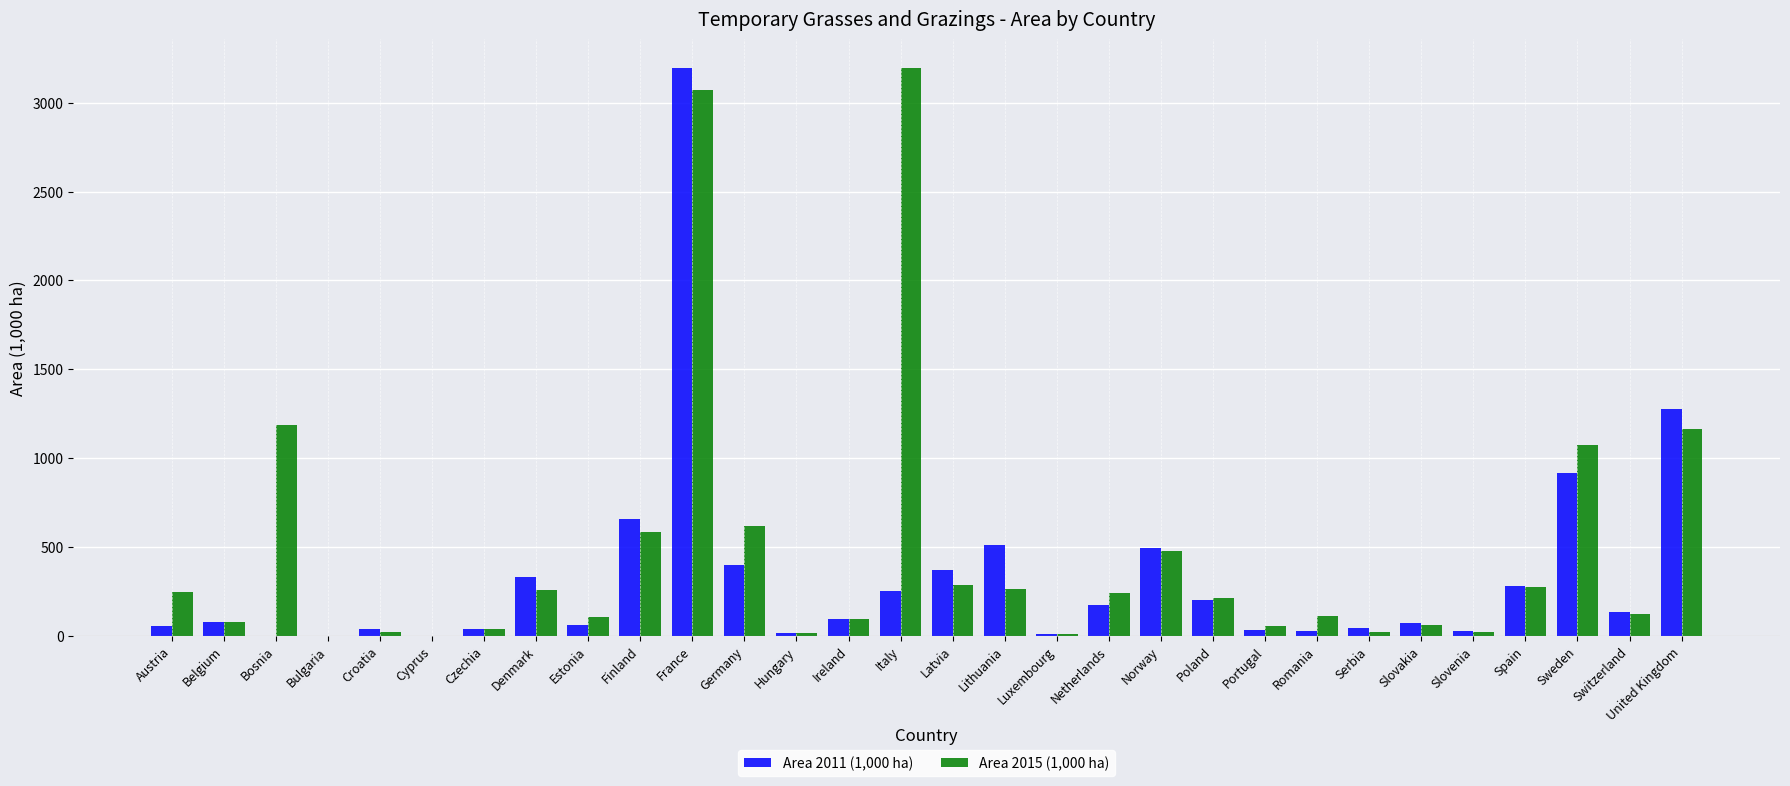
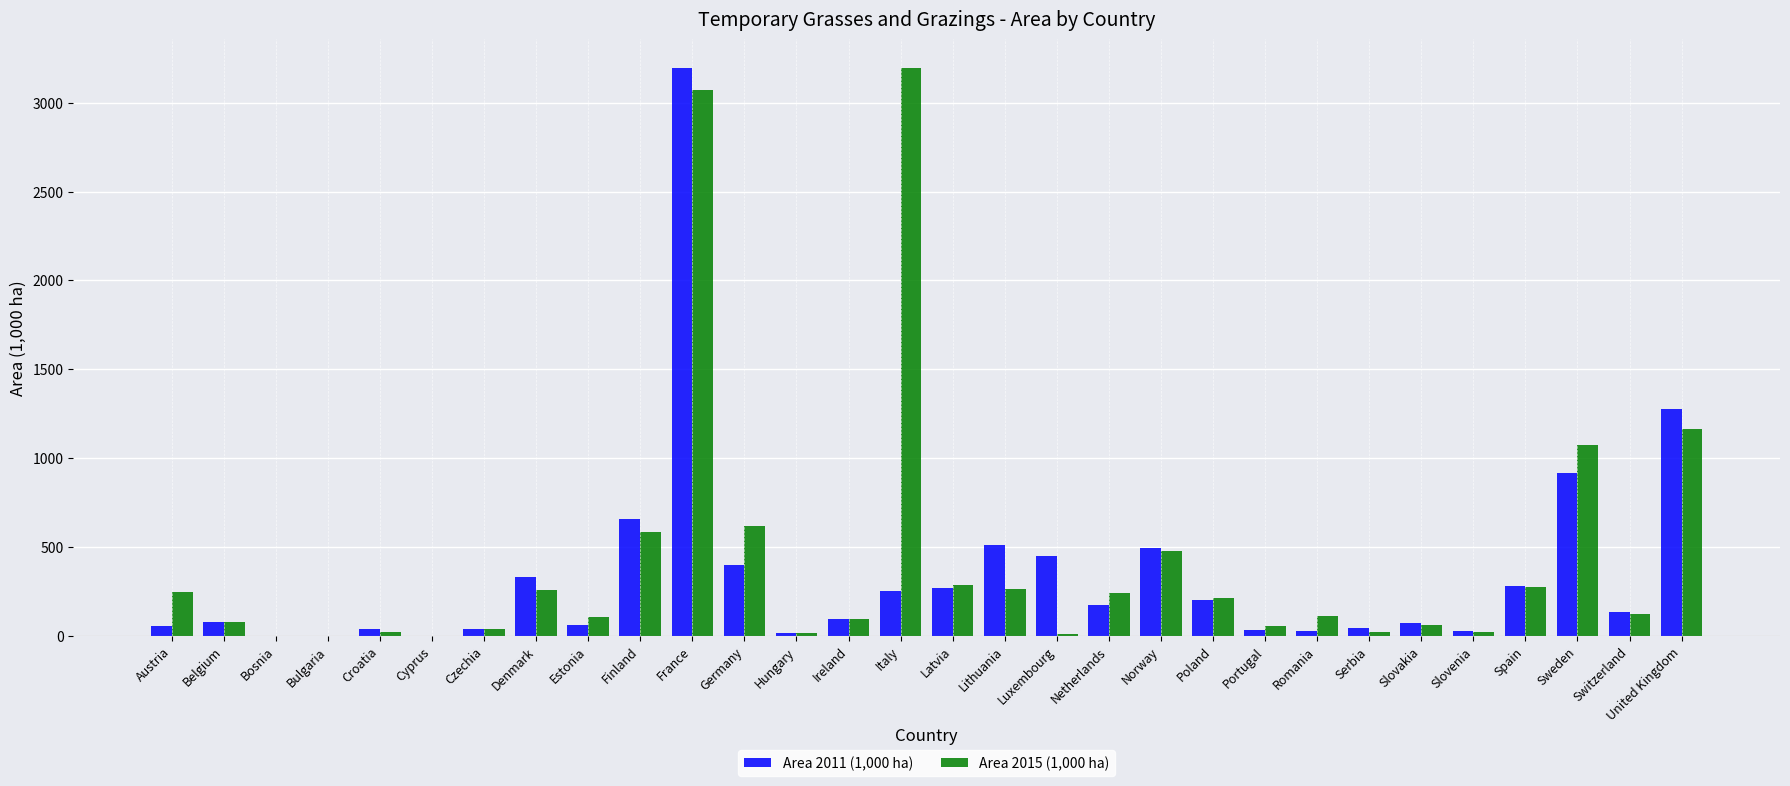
Area 2015 (1,000 ha), Bosnia: 1190 -> 0
Area 2011 (1,000 ha), Latvia: 370 -> 270
Area 2011 (1,000 ha), Luxembourg: 10 -> 450
